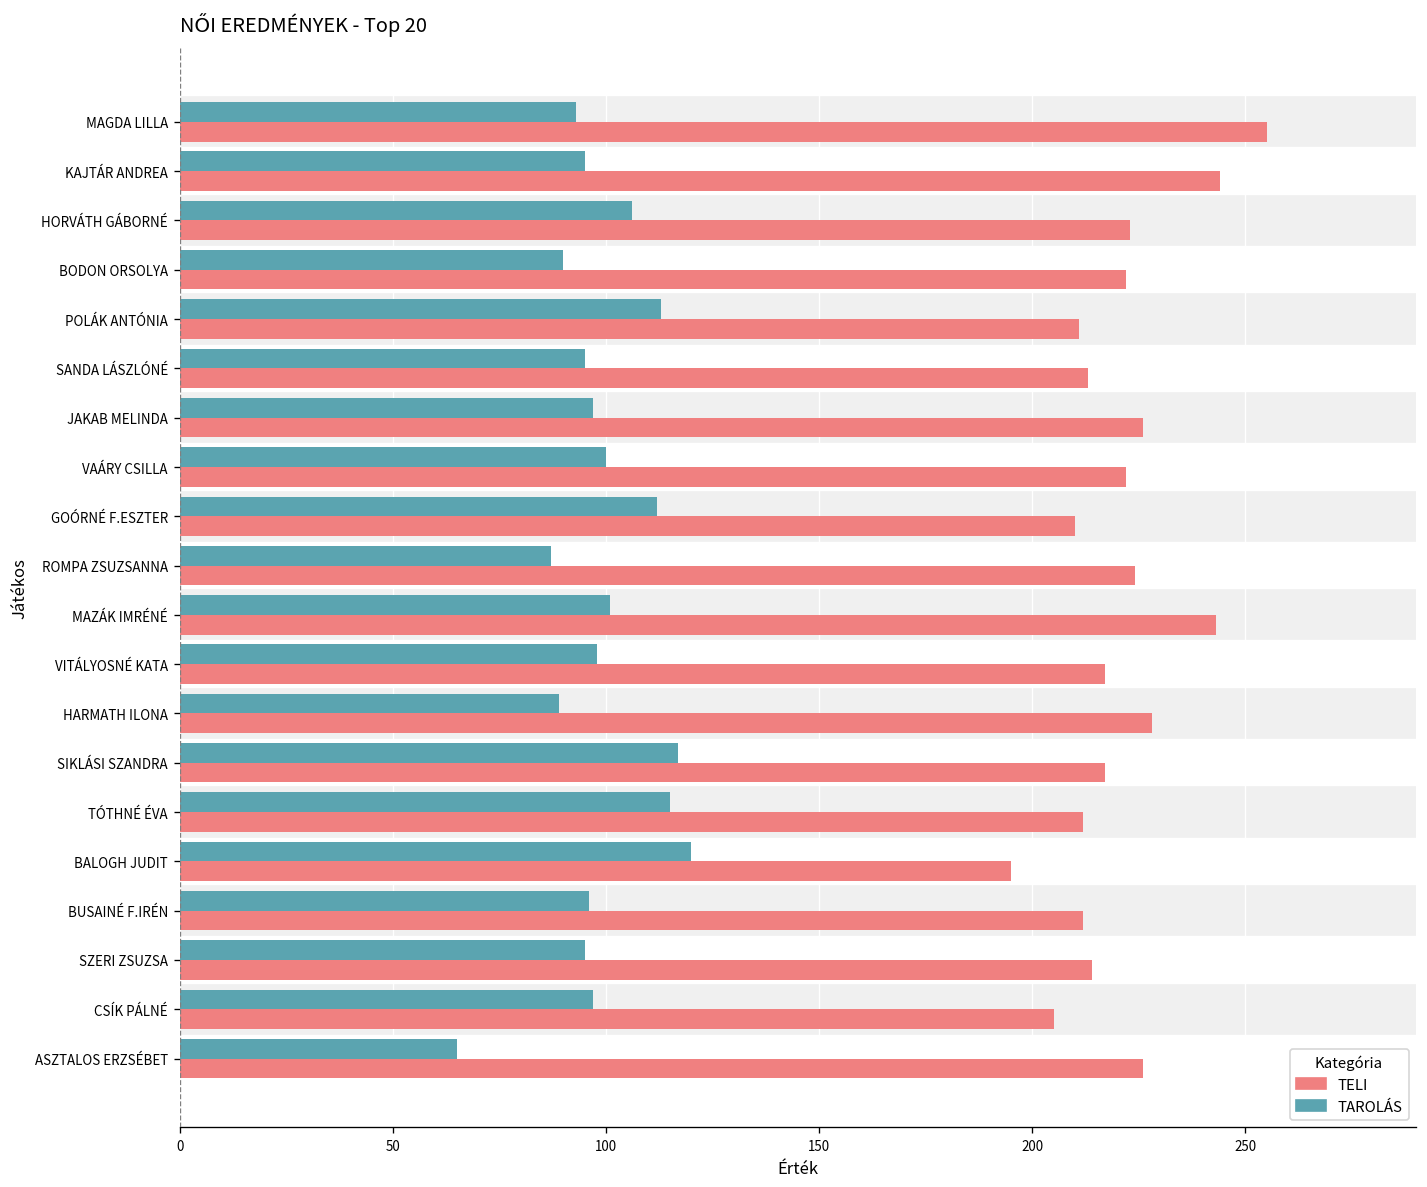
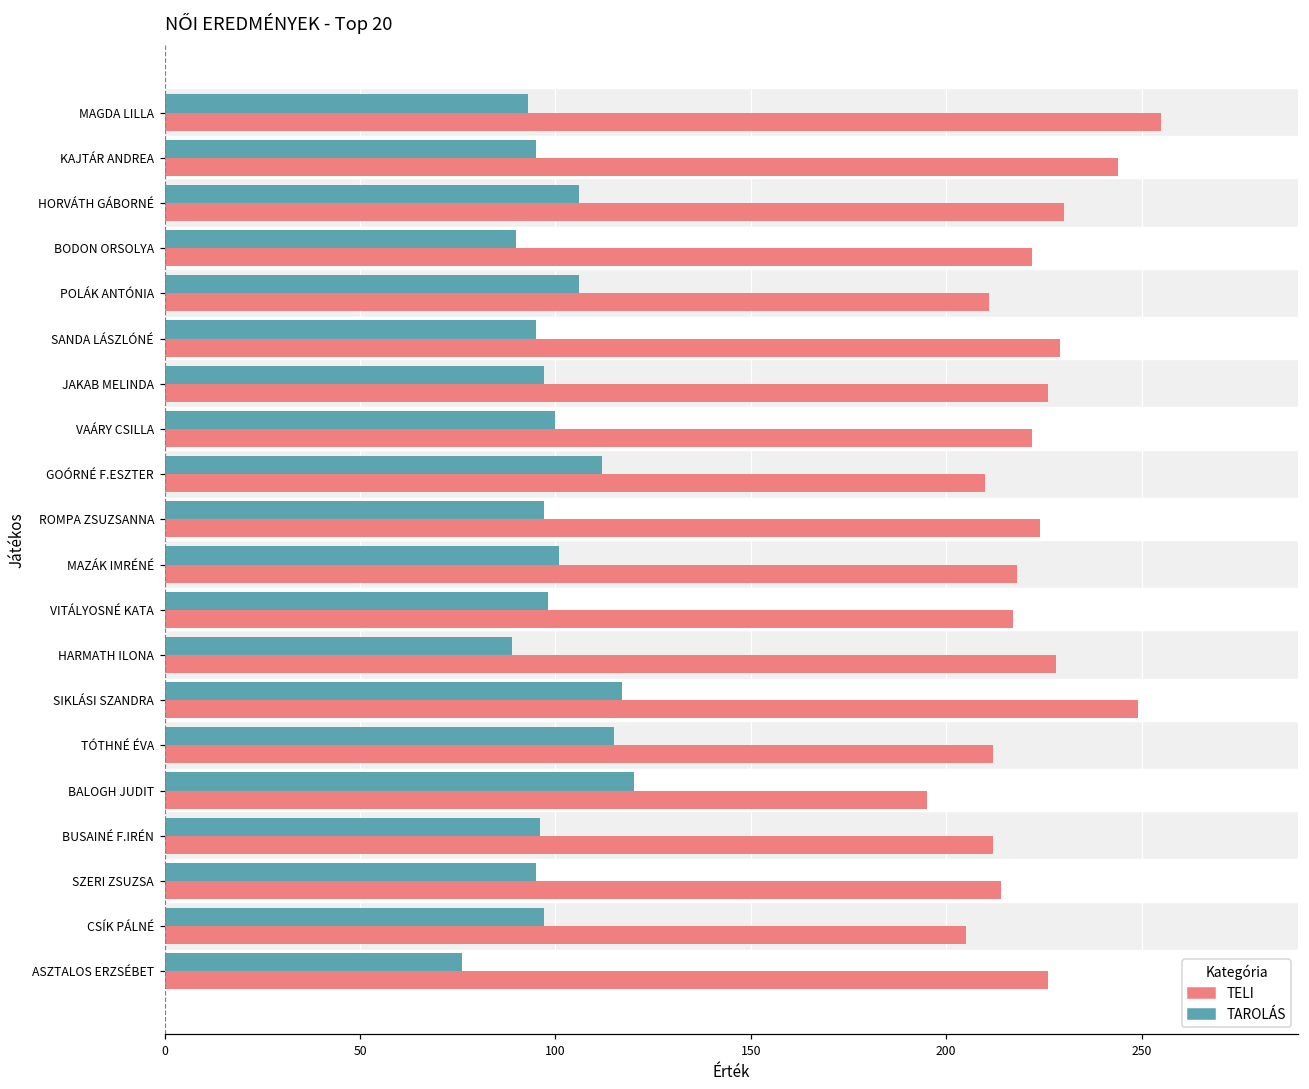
TELI, HORVÁTH GÁBORNÉ: 223 -> 230
TAROLÁS, POLÁK ANTÓNIA: 113 -> 106
TELI, SANDA LÁSZLÓNÉ: 213 -> 229
TAROLÁS, ROMPA ZSUZSANNA: 87 -> 97
TELI, MAZÁK IMRÉNÉ: 243 -> 218
TELI, SIKLÁSI SZANDRA: 217 -> 249
TAROLÁS, ASZTALOS ERZSÉBET: 65 -> 76
